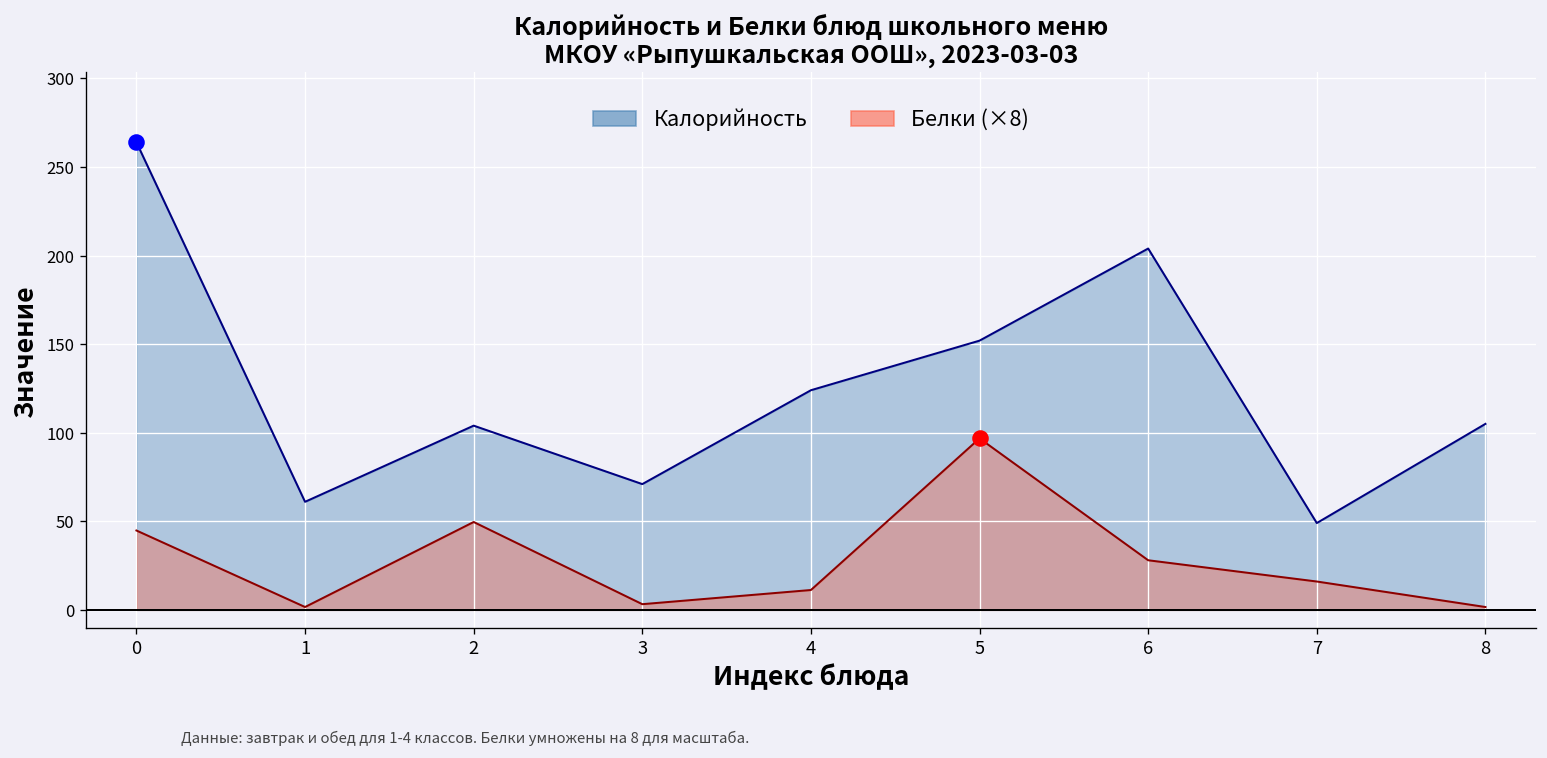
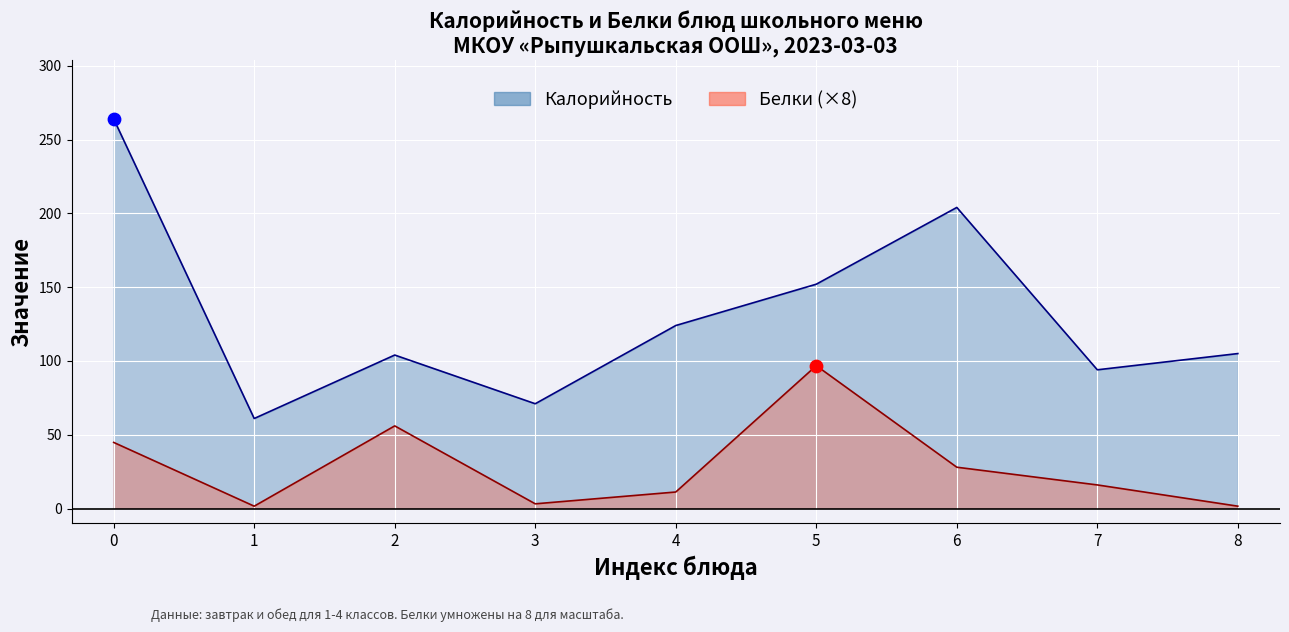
Белки (×8), 2: 50 -> 56
Калорийность, 7: 49 -> 94
